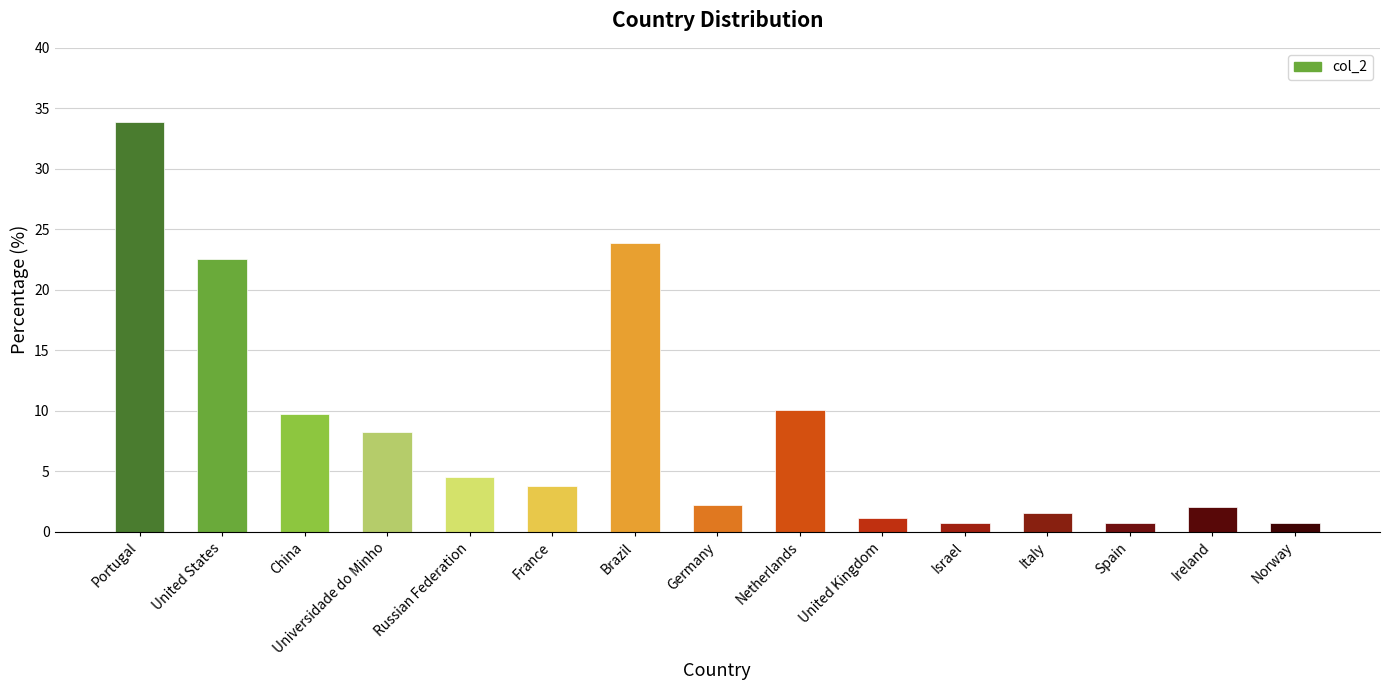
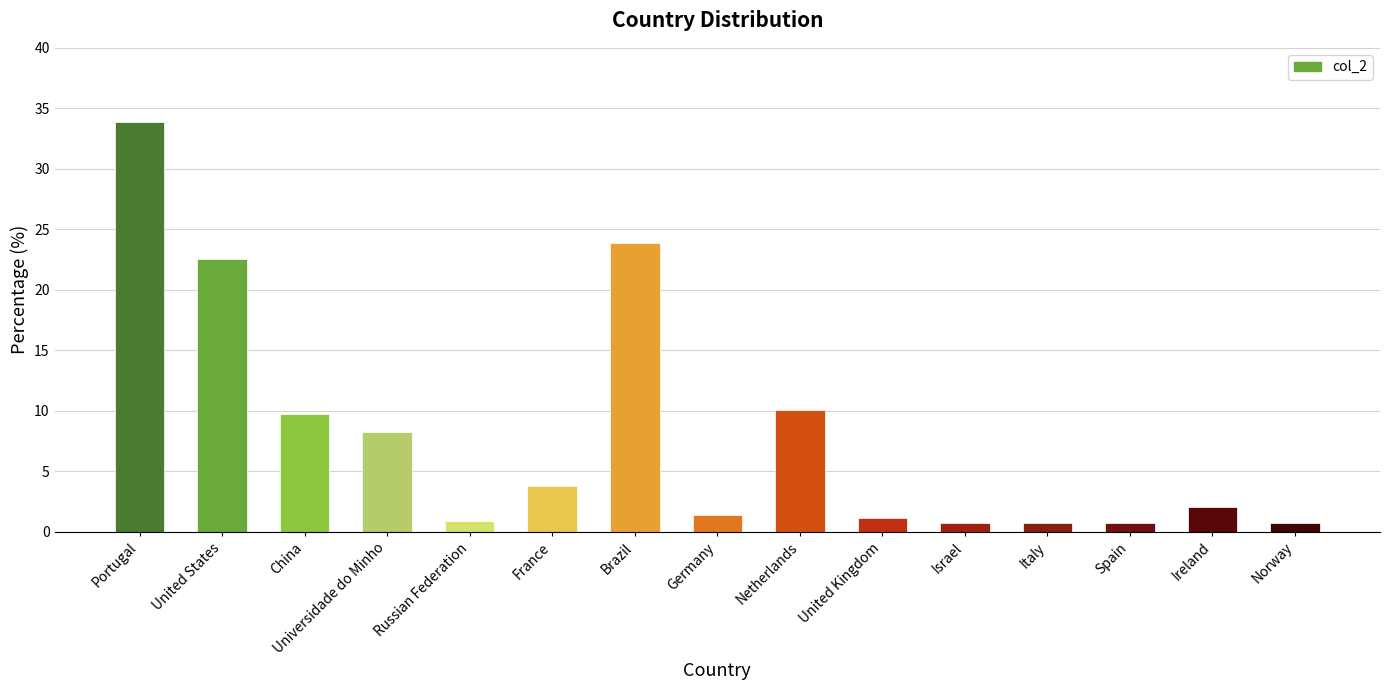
Russian Federation: 4.5 -> 0.9
Germany: 2.3 -> 1.4
Italy: 1.6 -> 0.8
